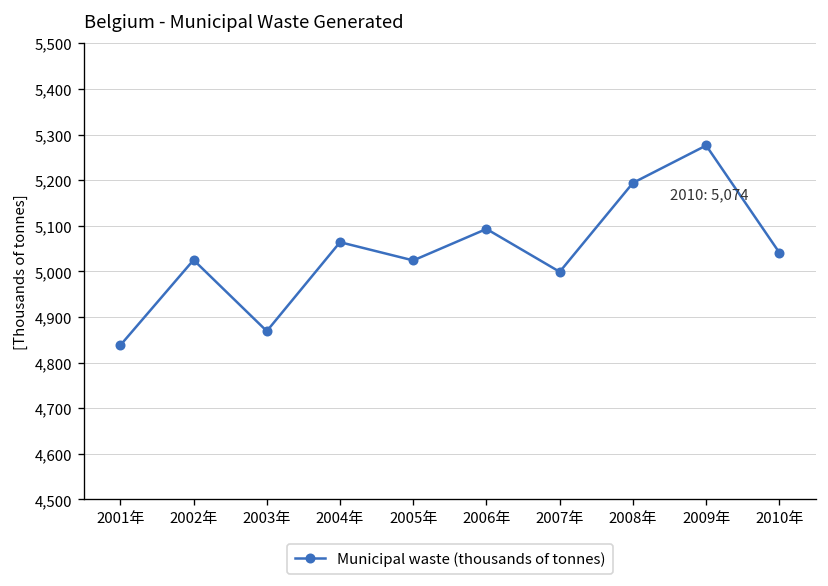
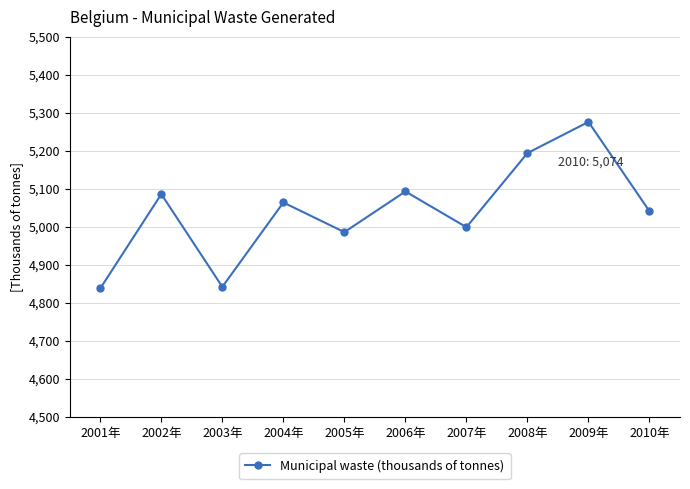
2002年: 5,030 -> 5,090
2003年: 4,870 -> 4,840
2005年: 5,020 -> 4,990
